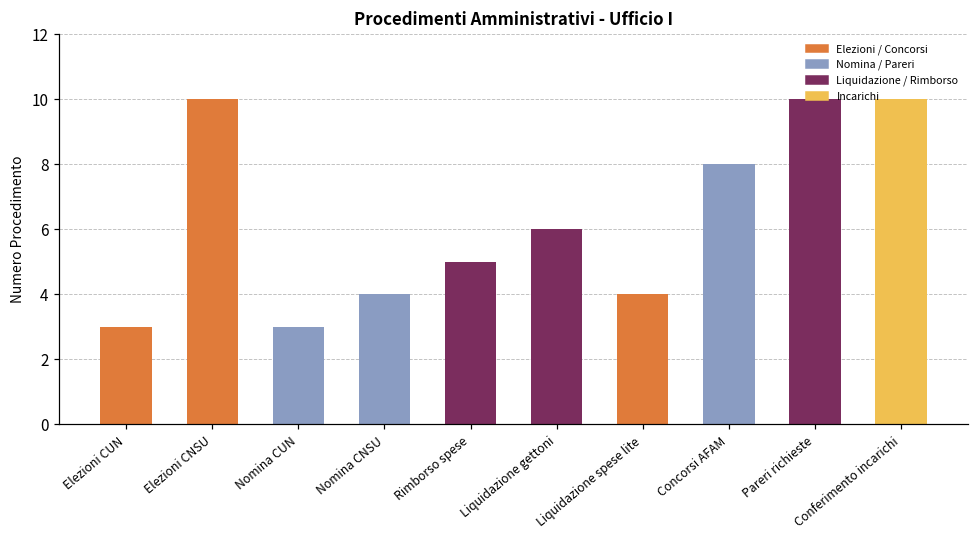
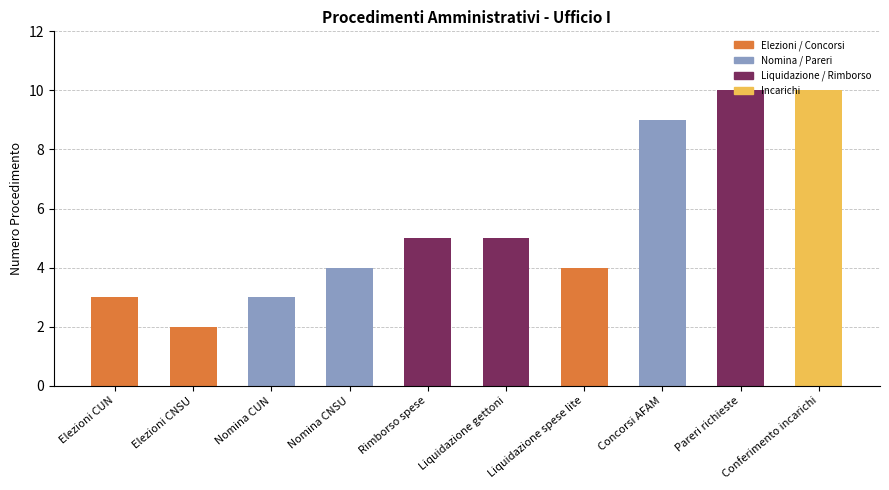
Elezioni CNSU: 10 -> 2
Liquidazione gettoni: 6 -> 5
Concorsi AFAM: 8 -> 9
